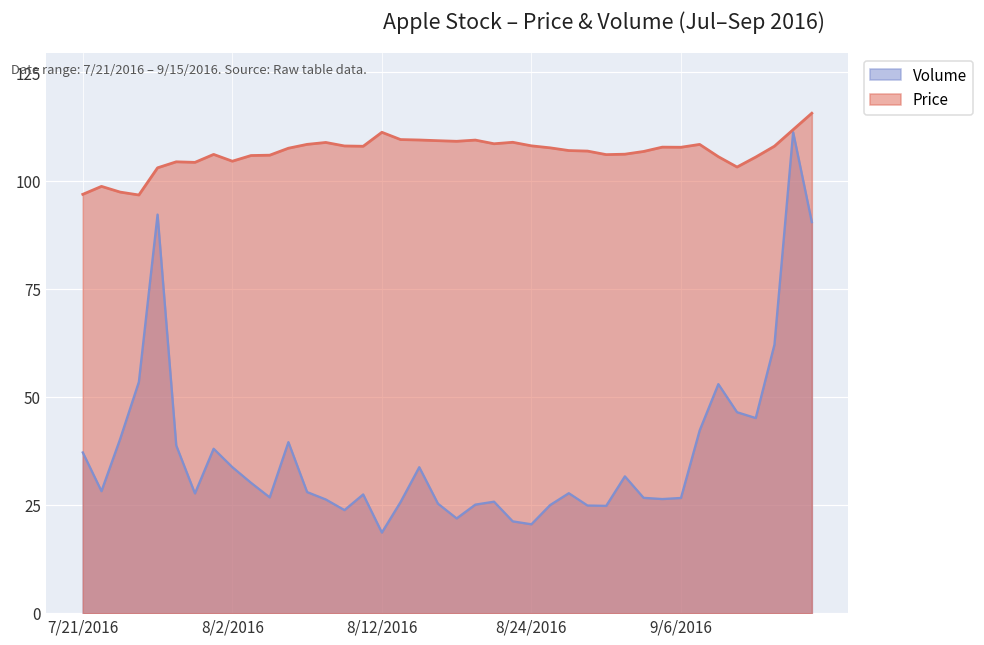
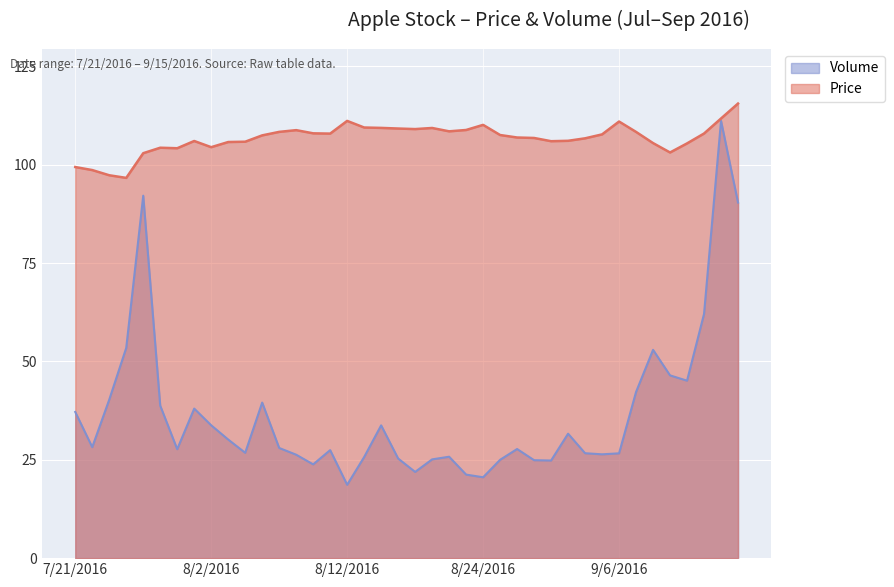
Price, 7/21/2016: 97 -> 99
Price, 8/24/2016: 108 -> 110
Price, 9/6/2016: 108 -> 111
